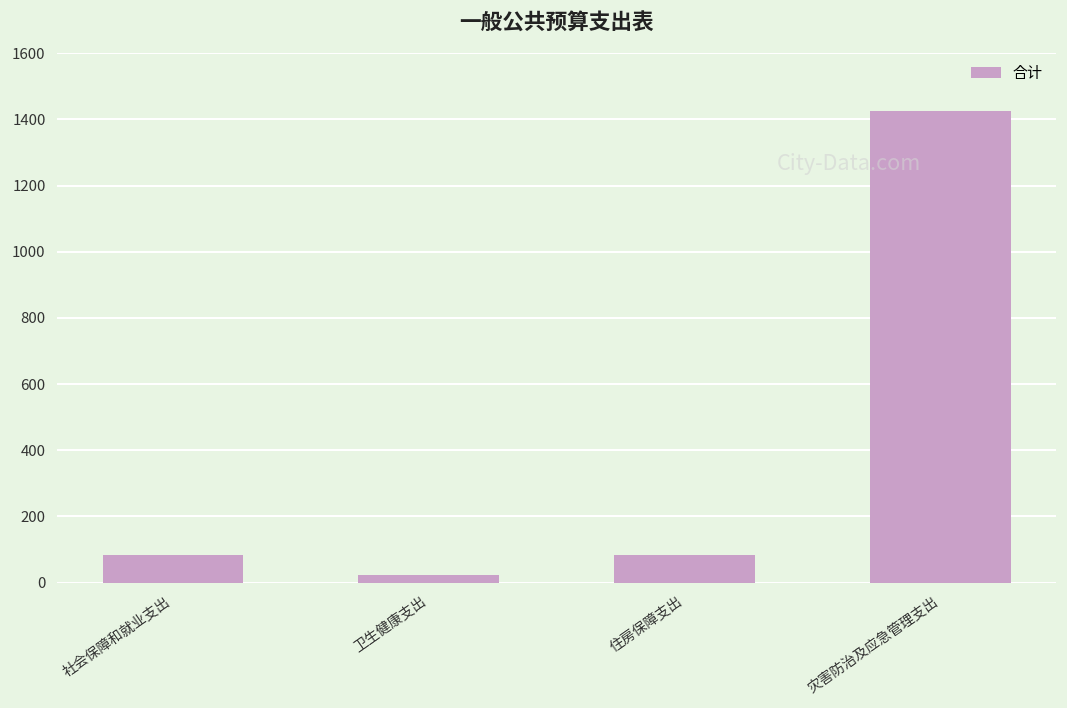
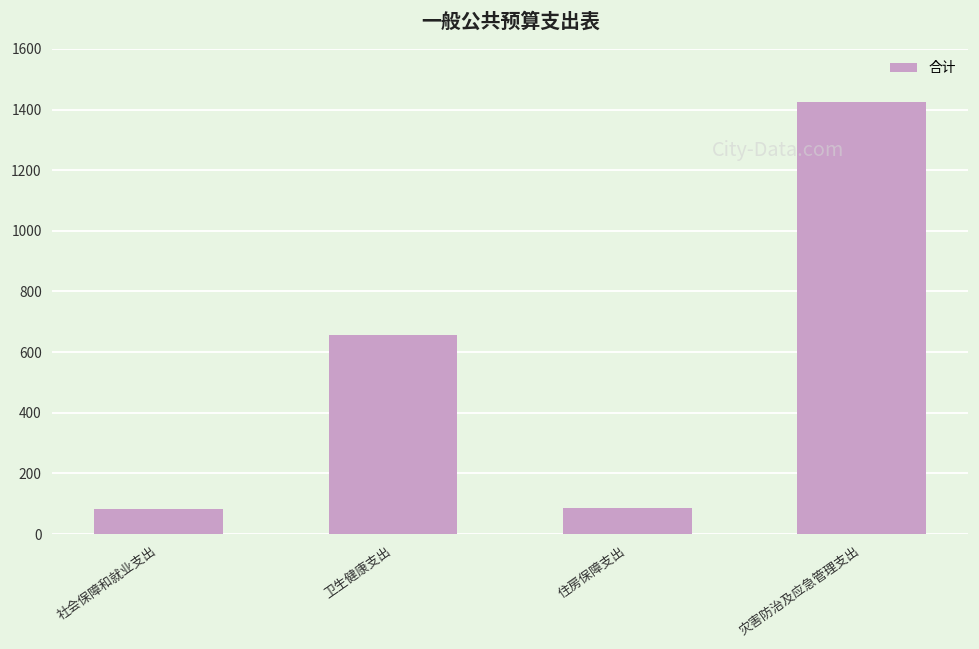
卫生健康支出: 20 -> 660
